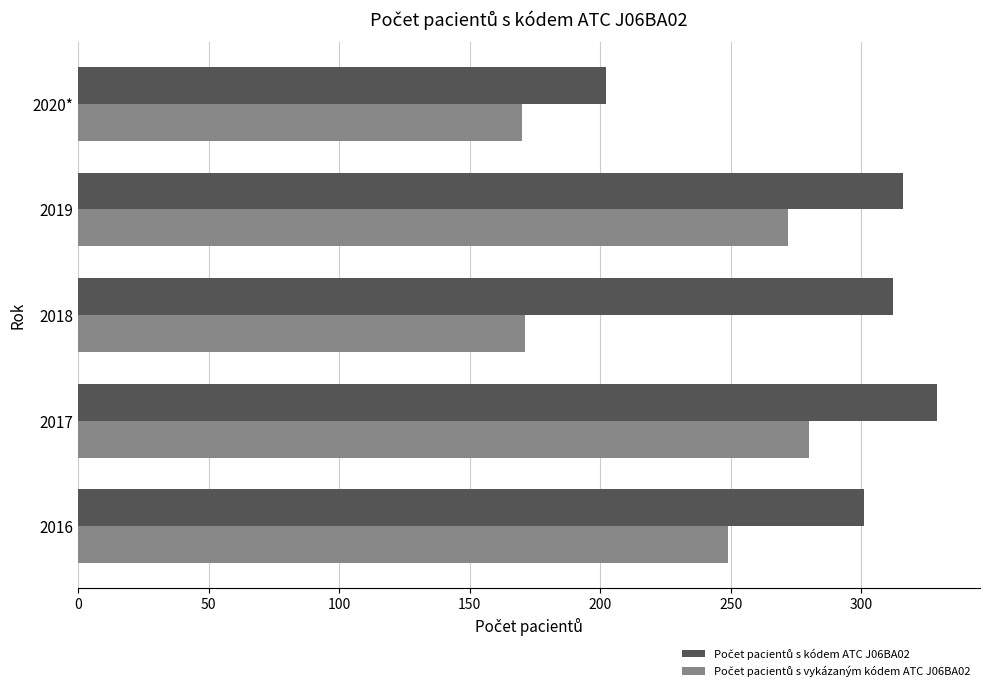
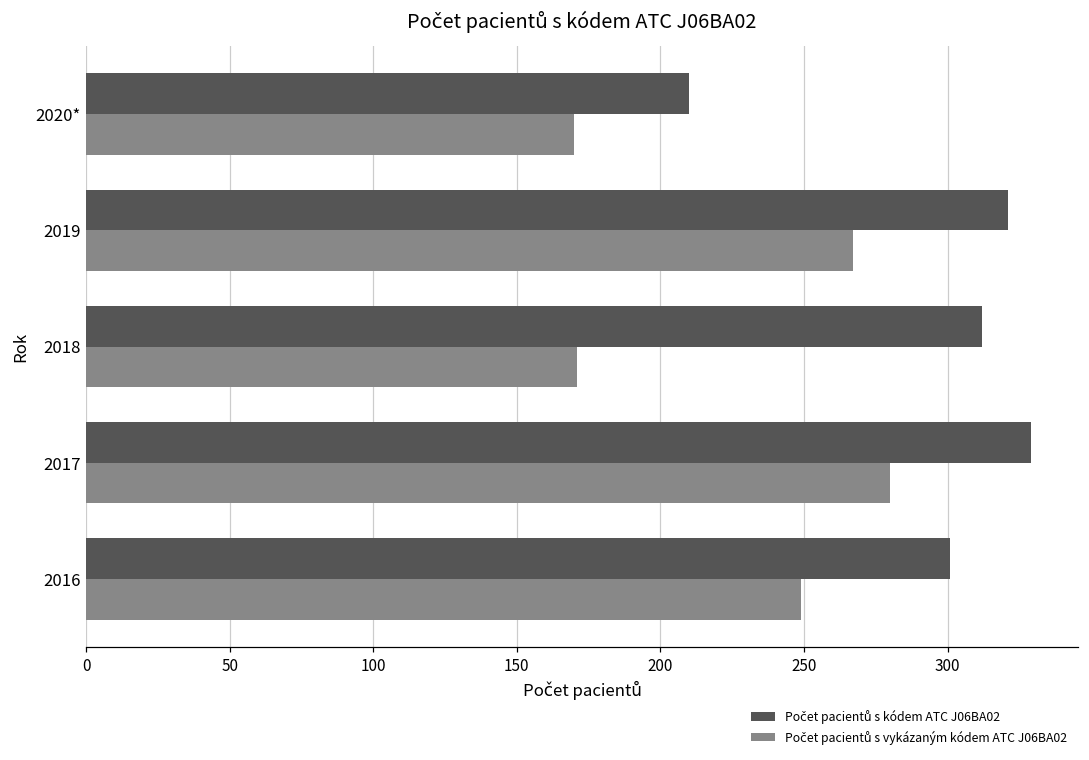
Počet pacientů s kódem ATC J06BA02, 2020*: 202 -> 210
Počet pacientů s kódem ATC J06BA02, 2019: 316 -> 321
Počet pacientů s vykázaným kódem ATC J06BA02, 2019: 272 -> 267
